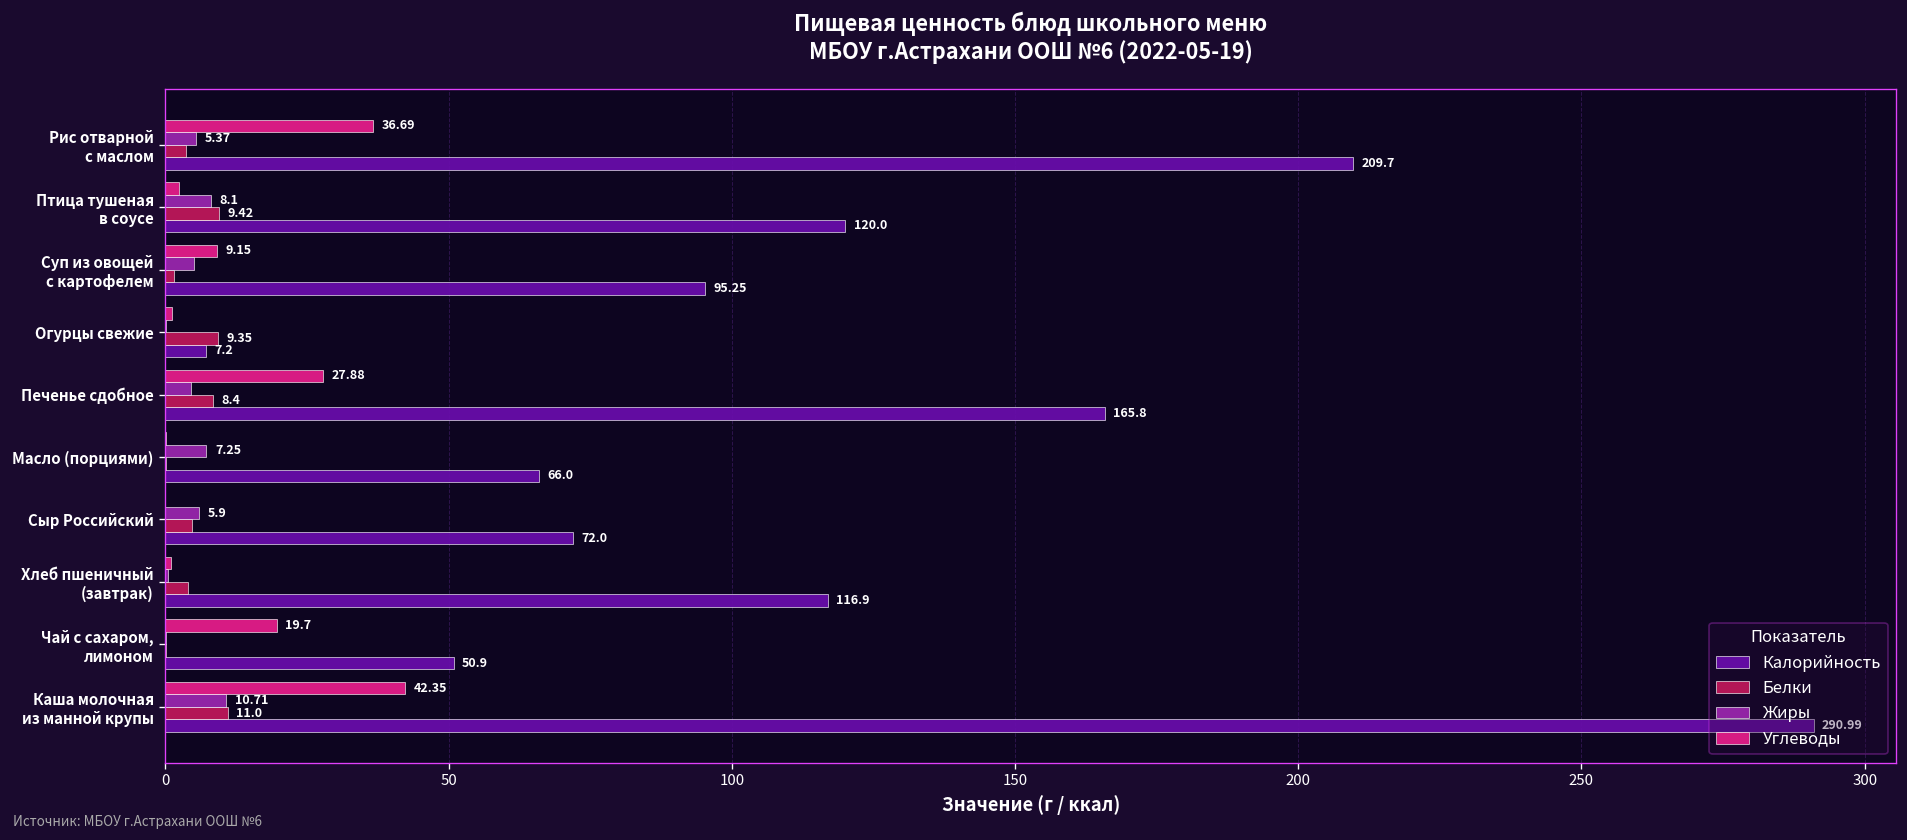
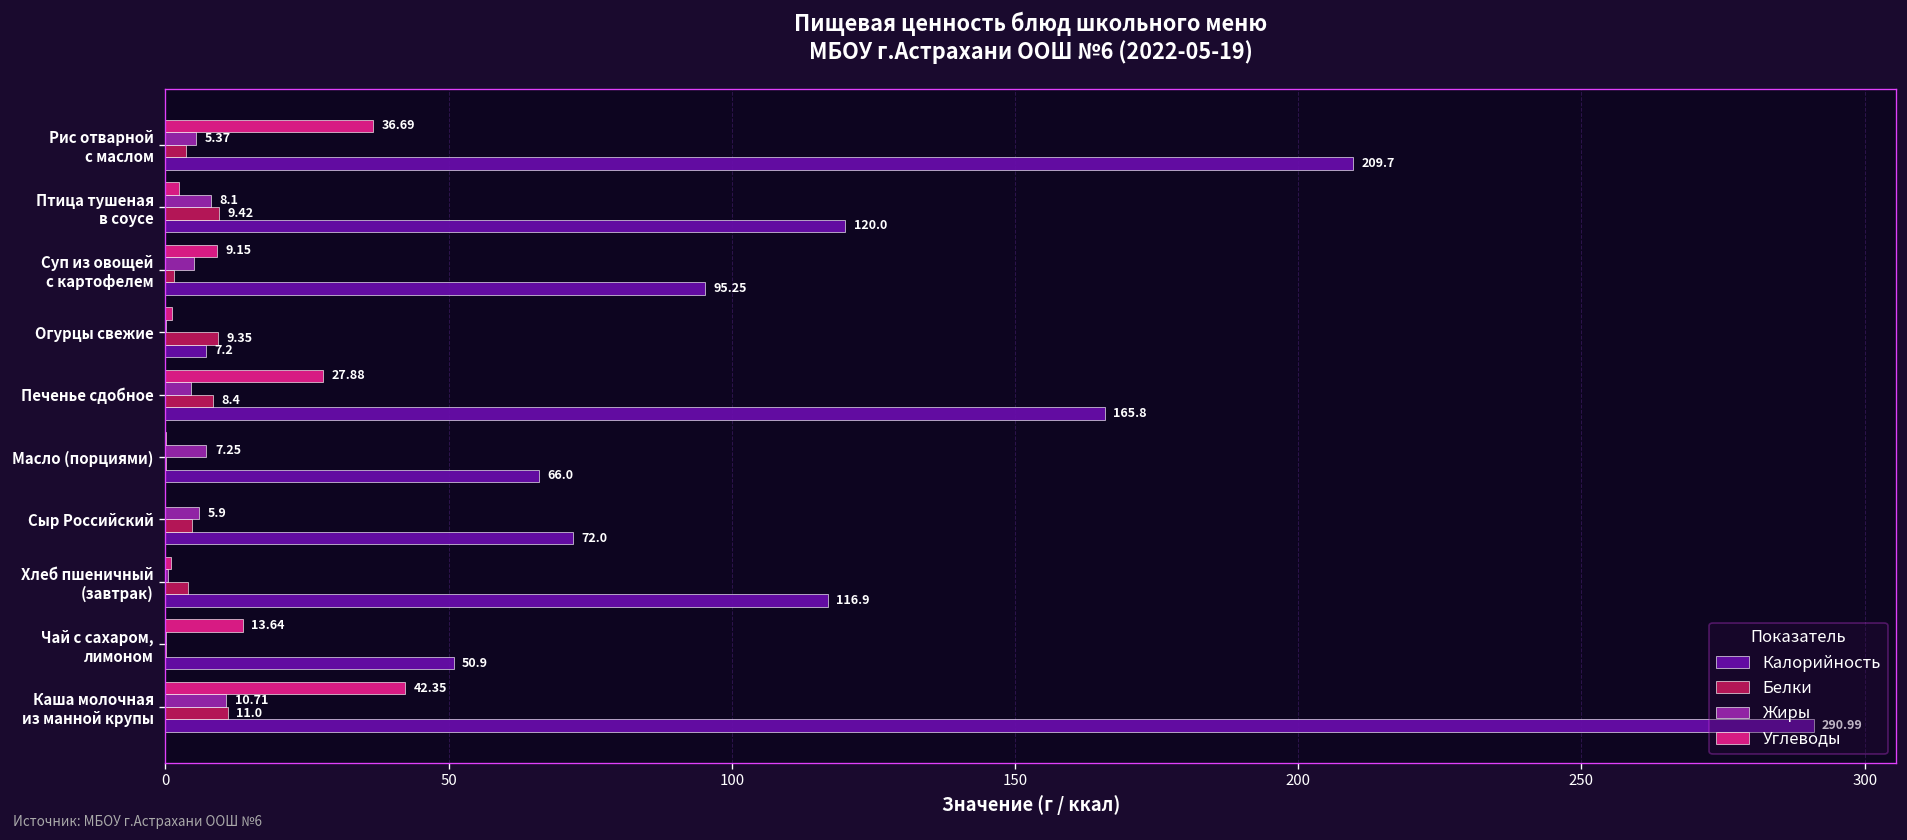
Углеводы, Чай с сахаром, лимоном: 19.7 -> 13.64
